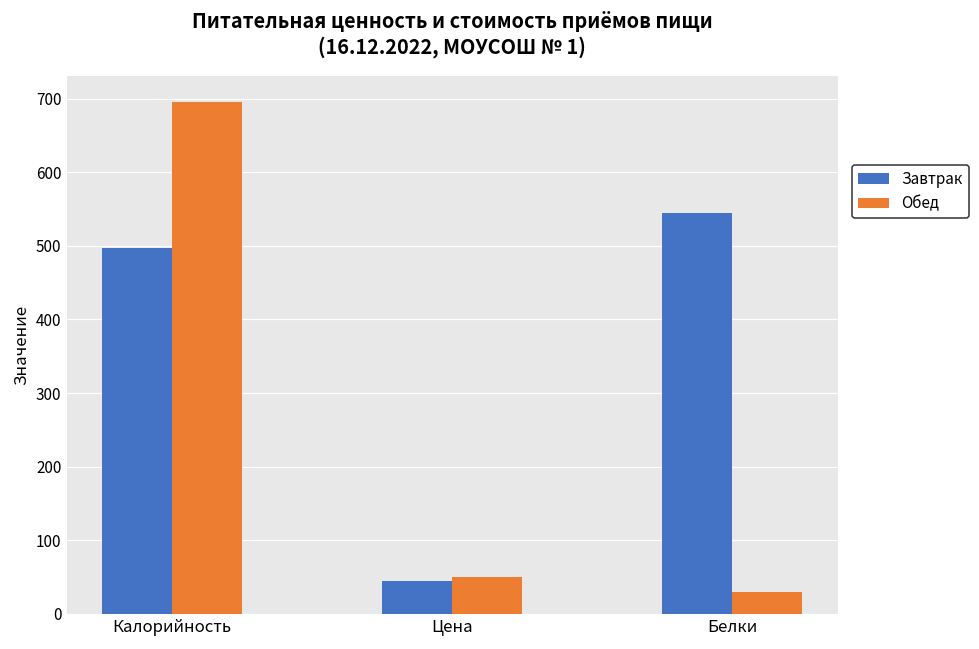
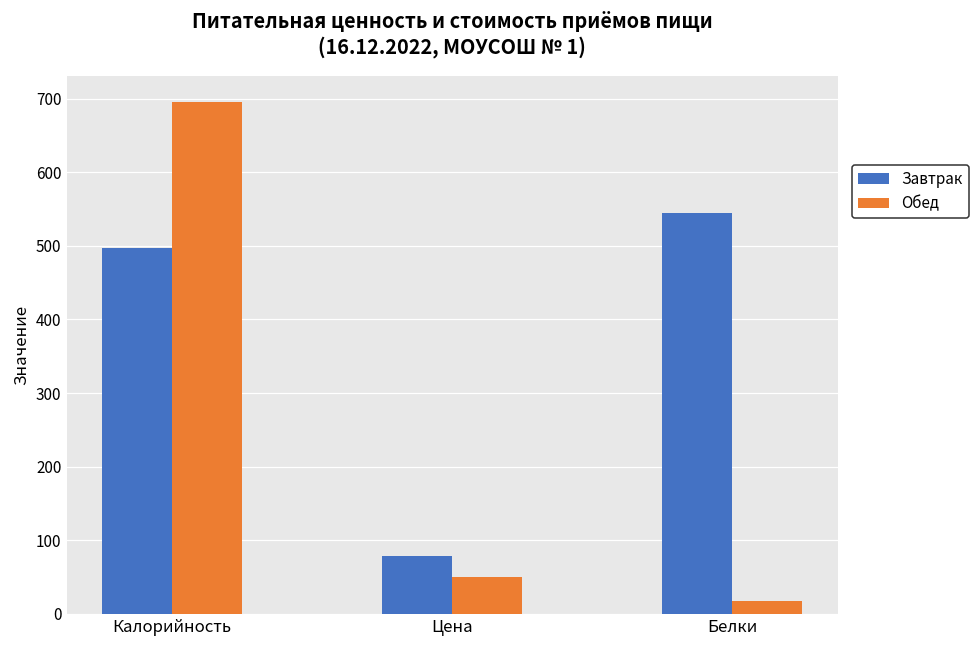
Завтрак, Цена: 40 -> 80
Обед, Белки: 30 -> 20
